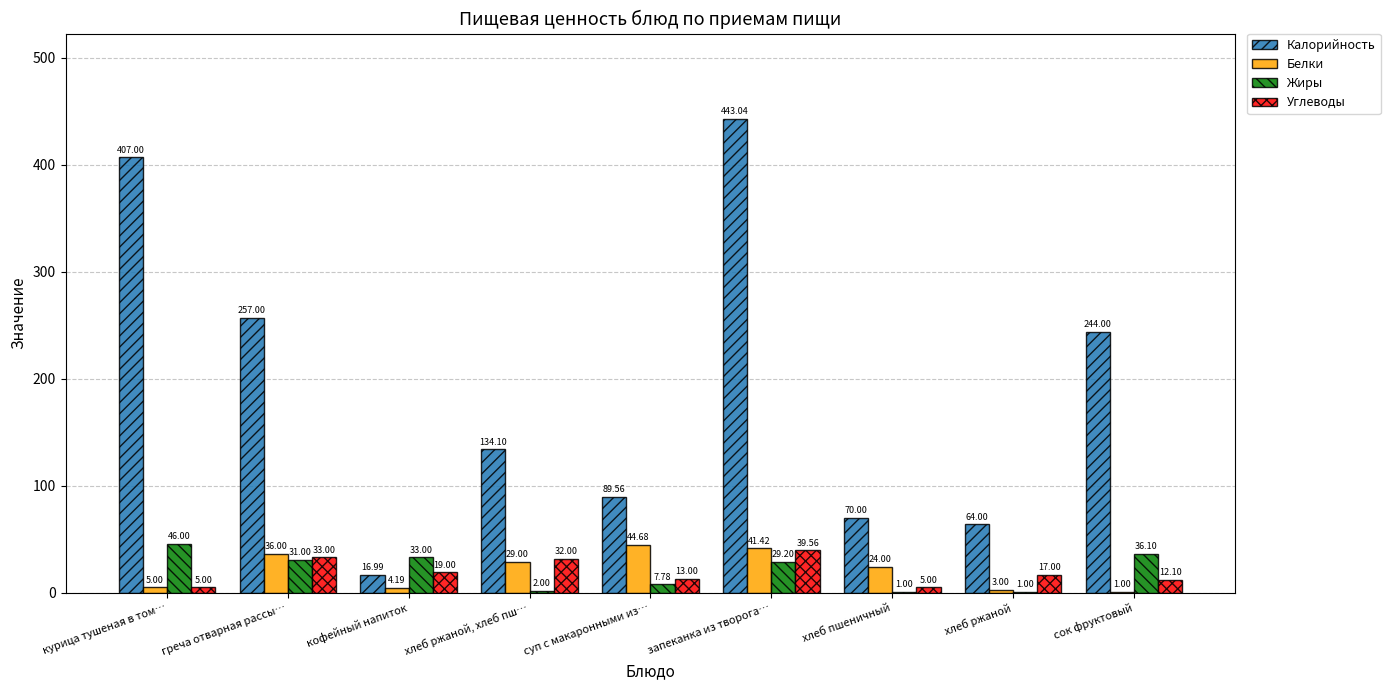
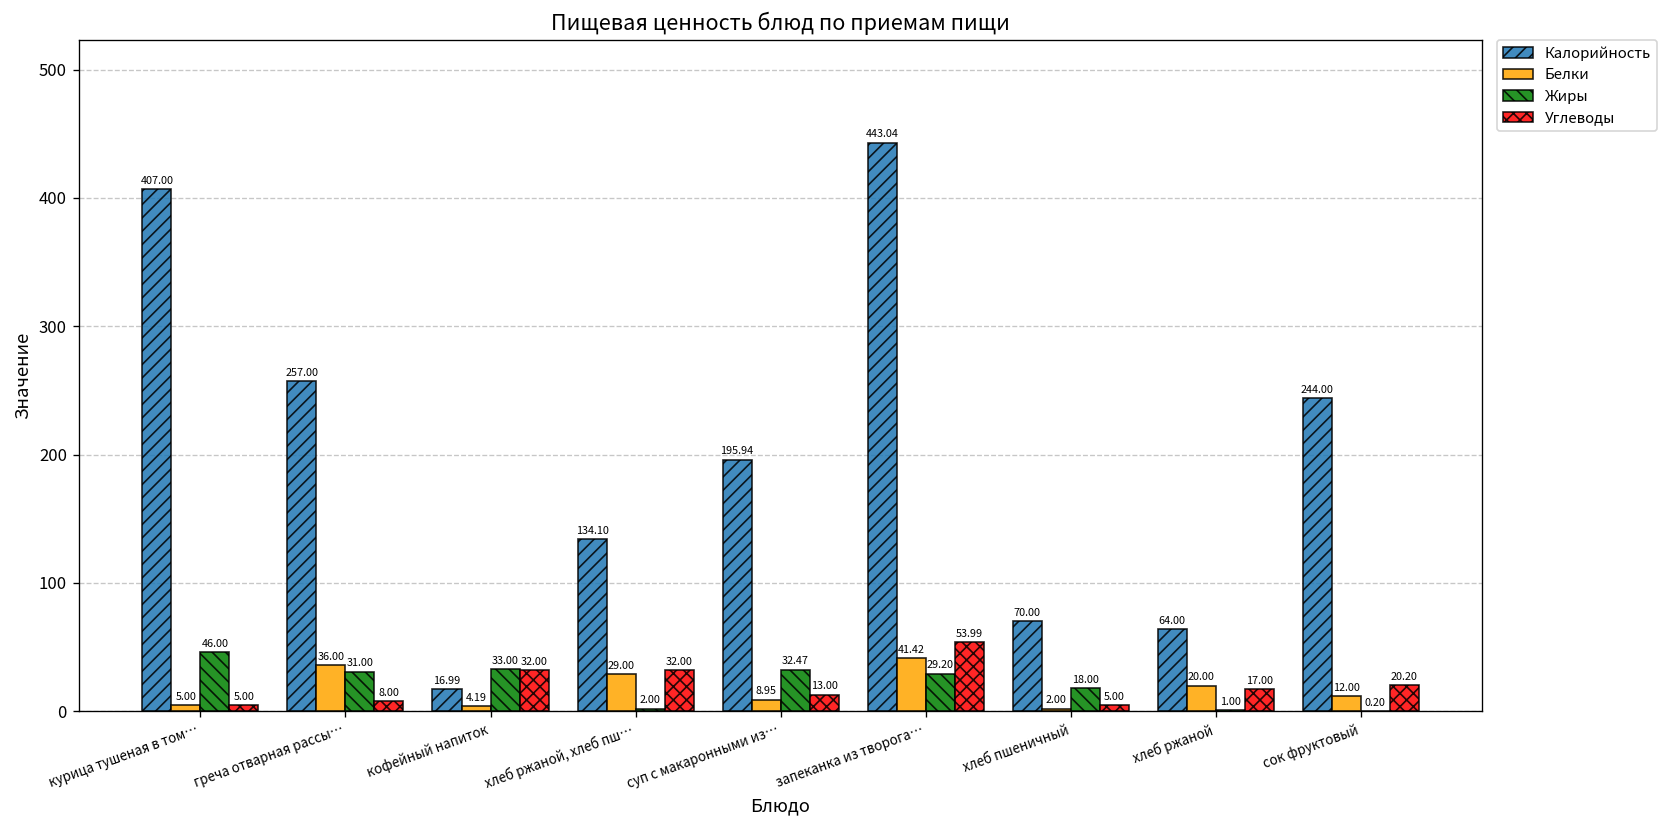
Углеводы, греча отварная рассы…: 33.00 -> 8.00
Углеводы, кофейный напиток: 19.00 -> 32.00
Калорийность, суп с макаронными из…: 89.56 -> 195.94
Белки, суп с макаронными из…: 44.68 -> 8.95
Жиры, суп с макаронными из…: 7.78 -> 32.47
Углеводы, запеканка из творога…: 39.56 -> 53.99
Белки, хлеб пшеничный: 24.00 -> 2.00
Жиры, хлеб пшеничный: 1.00 -> 18.00
Белки, хлеб ржаной: 3.00 -> 20.00
Белки, сок фруктовый: 1.00 -> 12.00
Жиры, сок фруктовый: 36.10 -> 0.20
Углеводы, сок фруктовый: 12.10 -> 20.20
